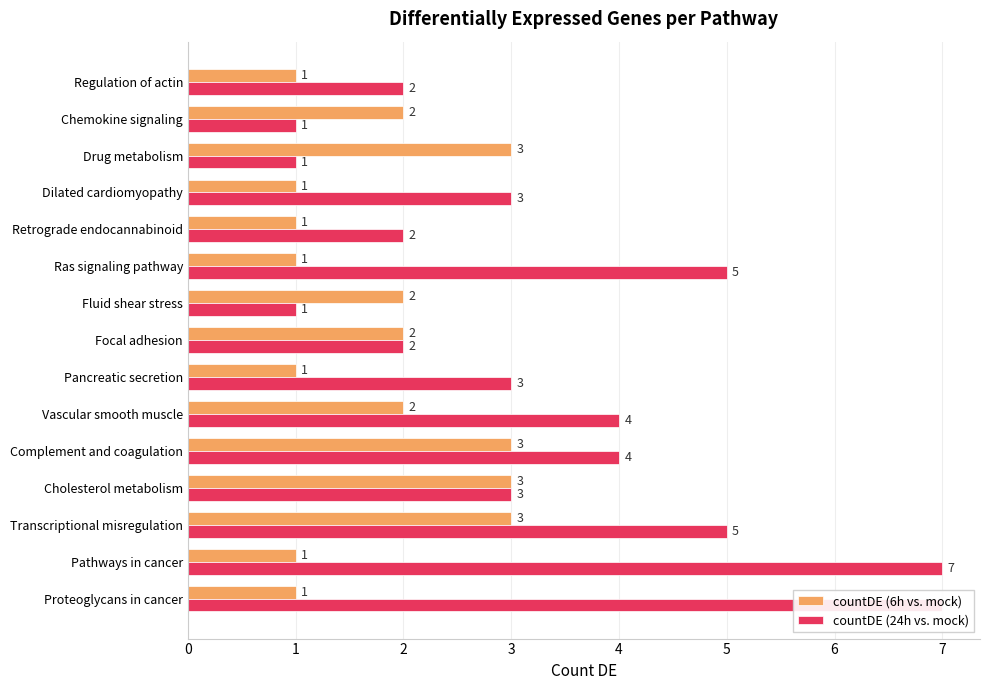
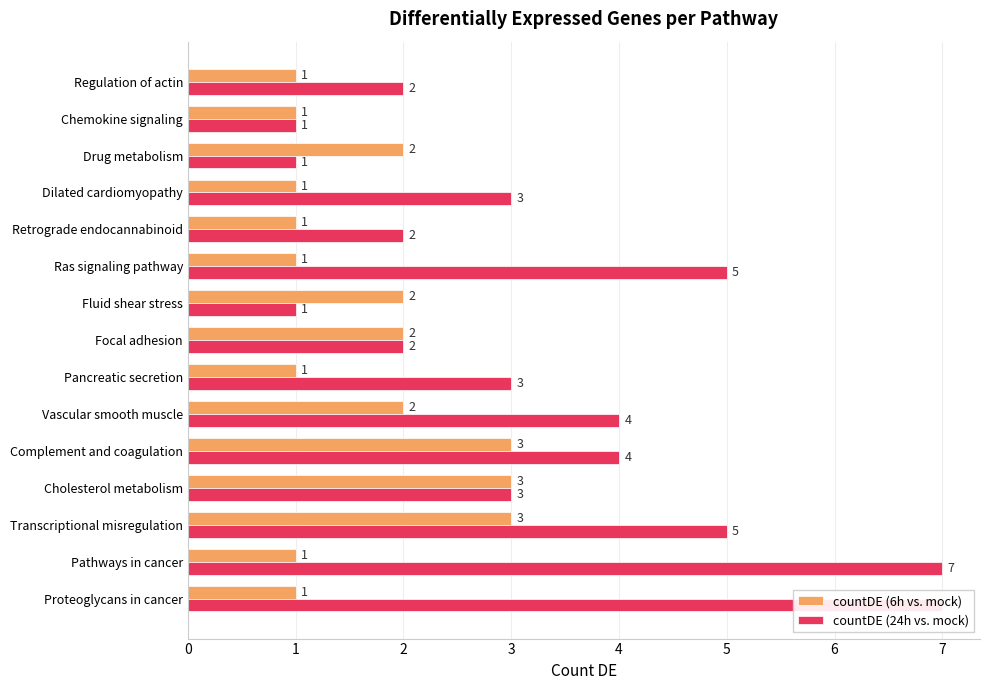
countDE (6h vs. mock), Chemokine signaling: 2 -> 1
countDE (6h vs. mock), Drug metabolism: 3 -> 2
